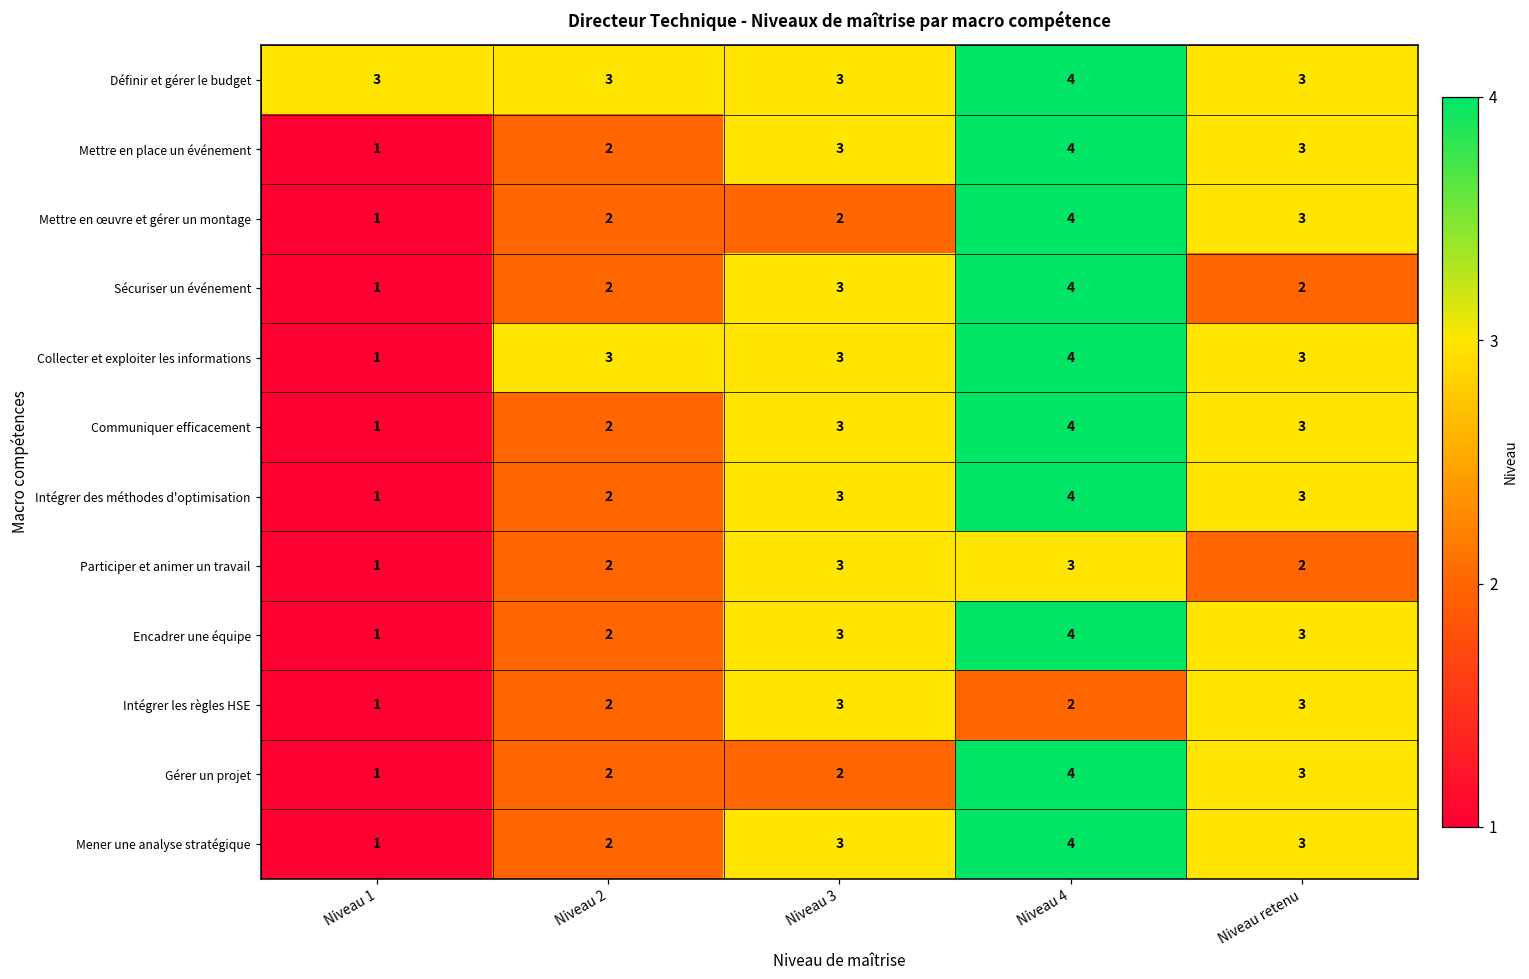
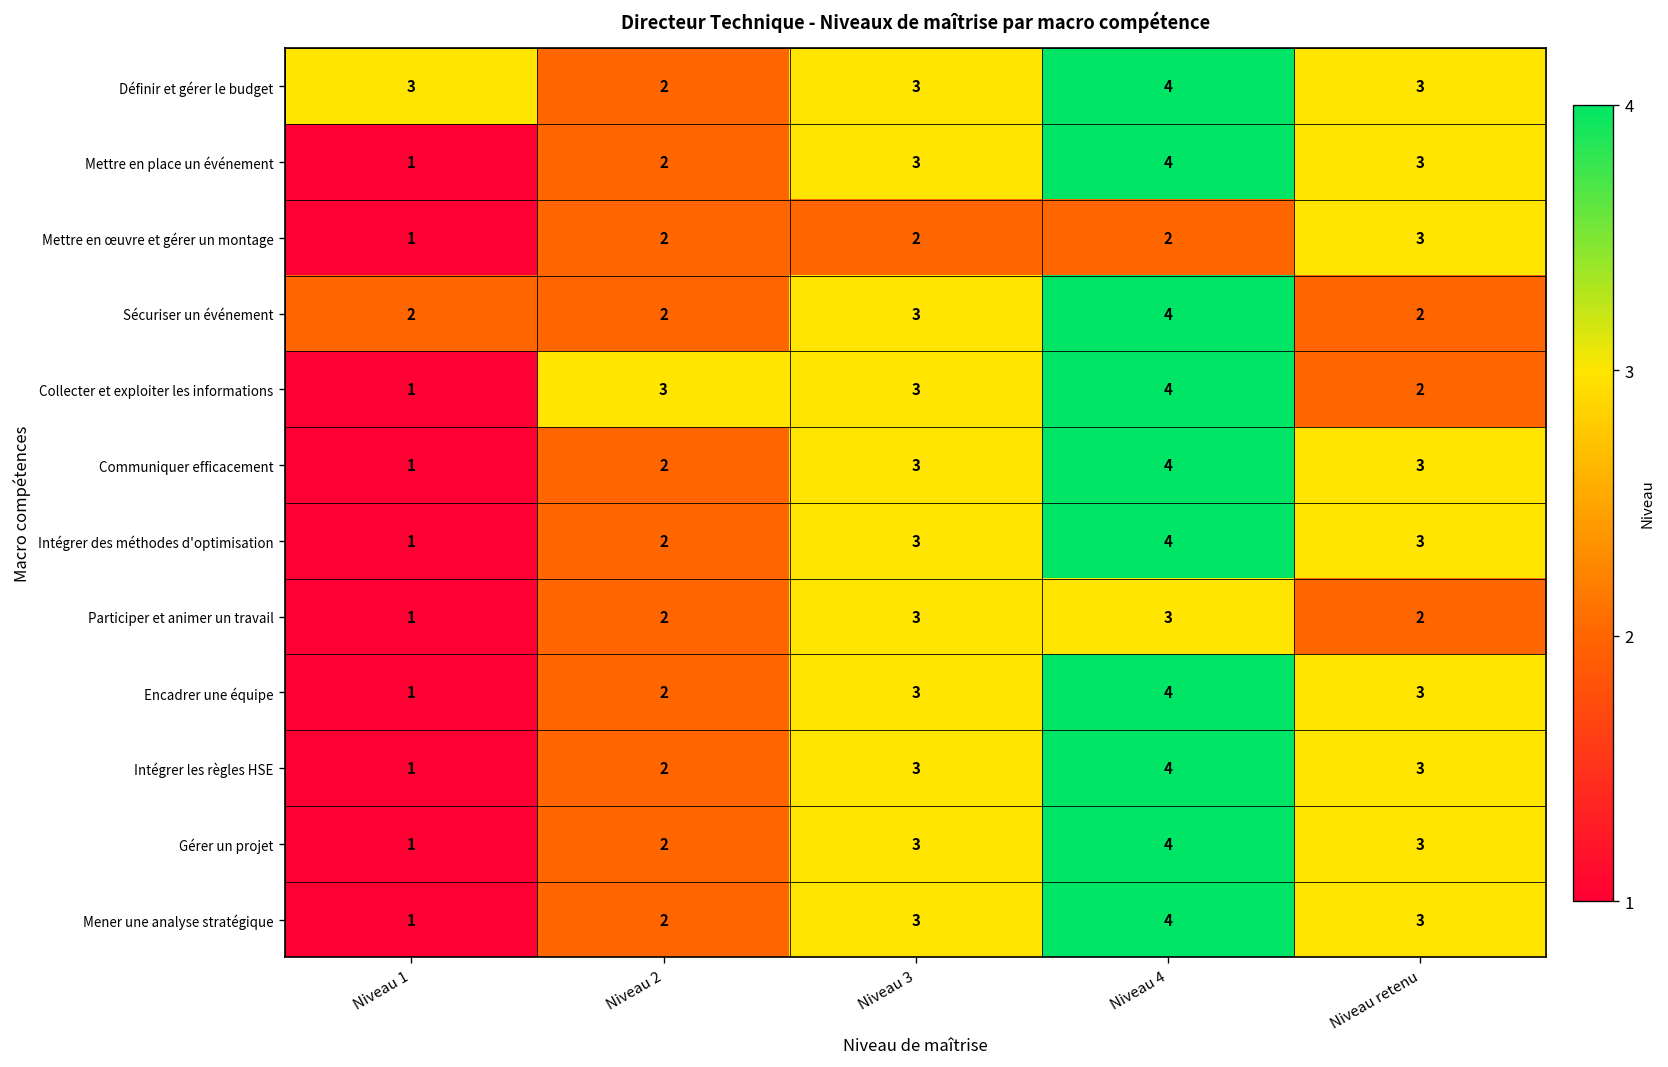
Définir et gérer le budget, Niveau 2: 3 -> 2
Mettre en œuvre et gérer un montage, Niveau 4: 4 -> 2
Sécuriser un événement, Niveau 1: 1 -> 2
Collecter et exploiter les informations, Niveau retenu: 3 -> 2
Intégrer les règles HSE, Niveau 4: 2 -> 4
Gérer un projet, Niveau 3: 2 -> 3
